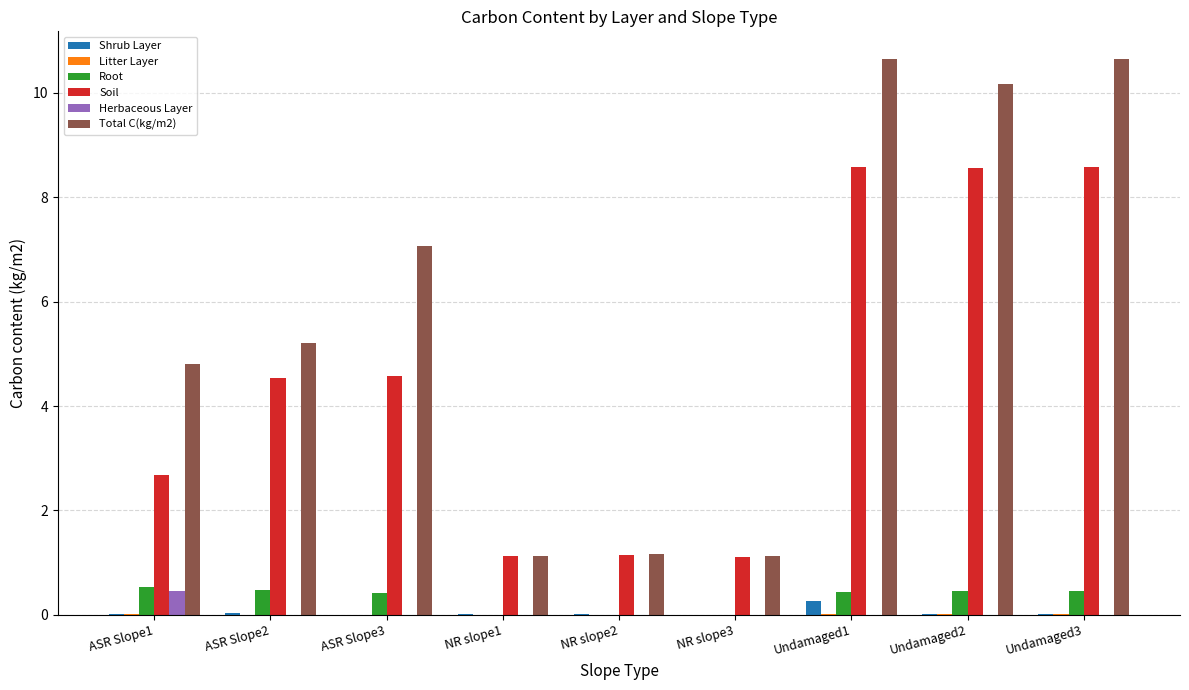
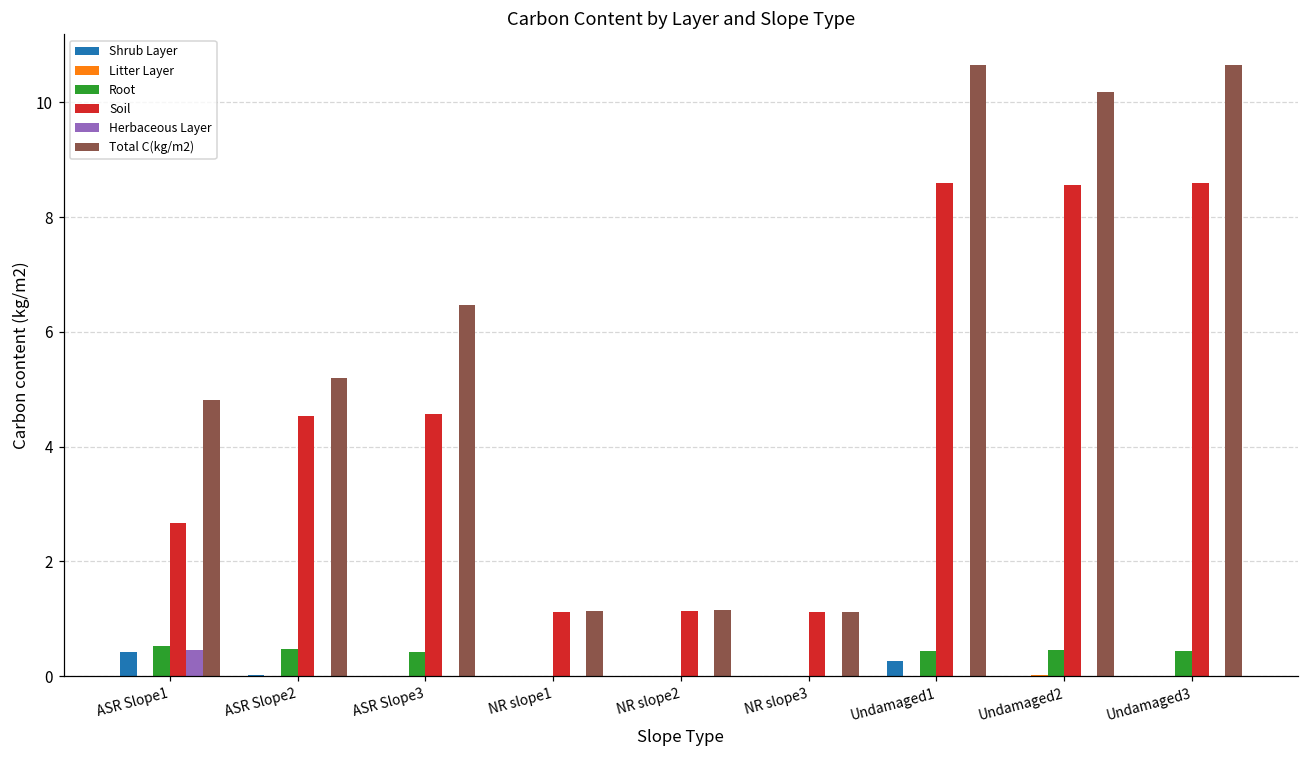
Shrub Layer, ASR Slope1: 0.0 -> 0.4
Total C(kg/m2), ASR Slope3: 7.1 -> 6.5
